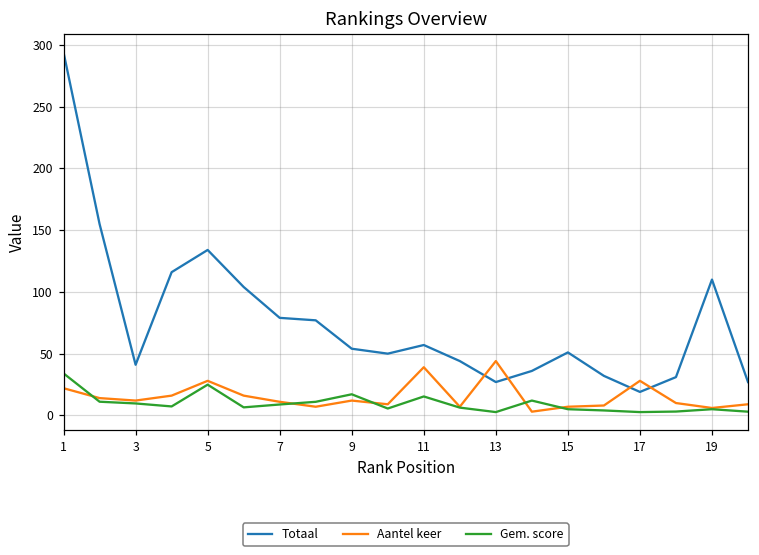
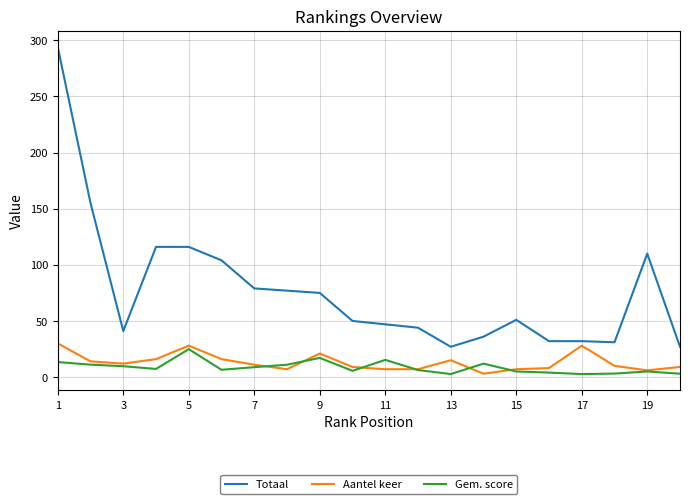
Aantel keer, 1: 22 -> 30
Gem. score, 1: 34 -> 13
Totaal, 5: 134 -> 116
Totaal, 9: 54 -> 75
Aantel keer, 9: 12 -> 21
Totaal, 11: 57 -> 47
Aantel keer, 11: 39 -> 7
Aantel keer, 13: 44 -> 15
Totaal, 17: 19 -> 32
